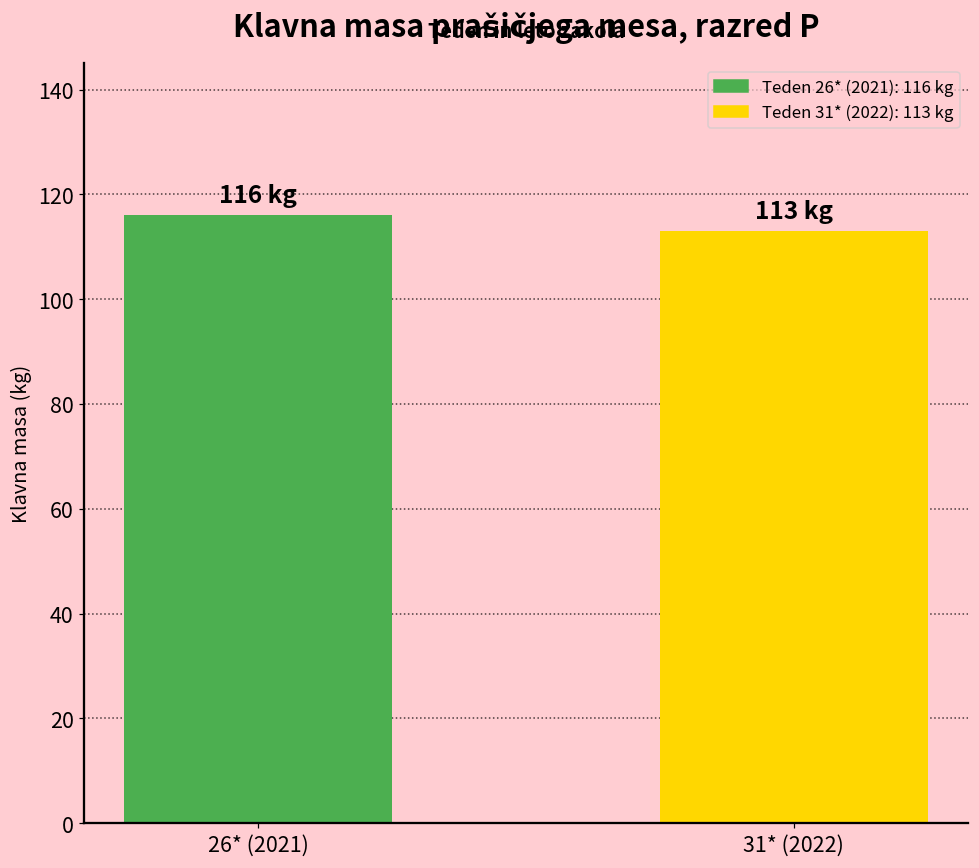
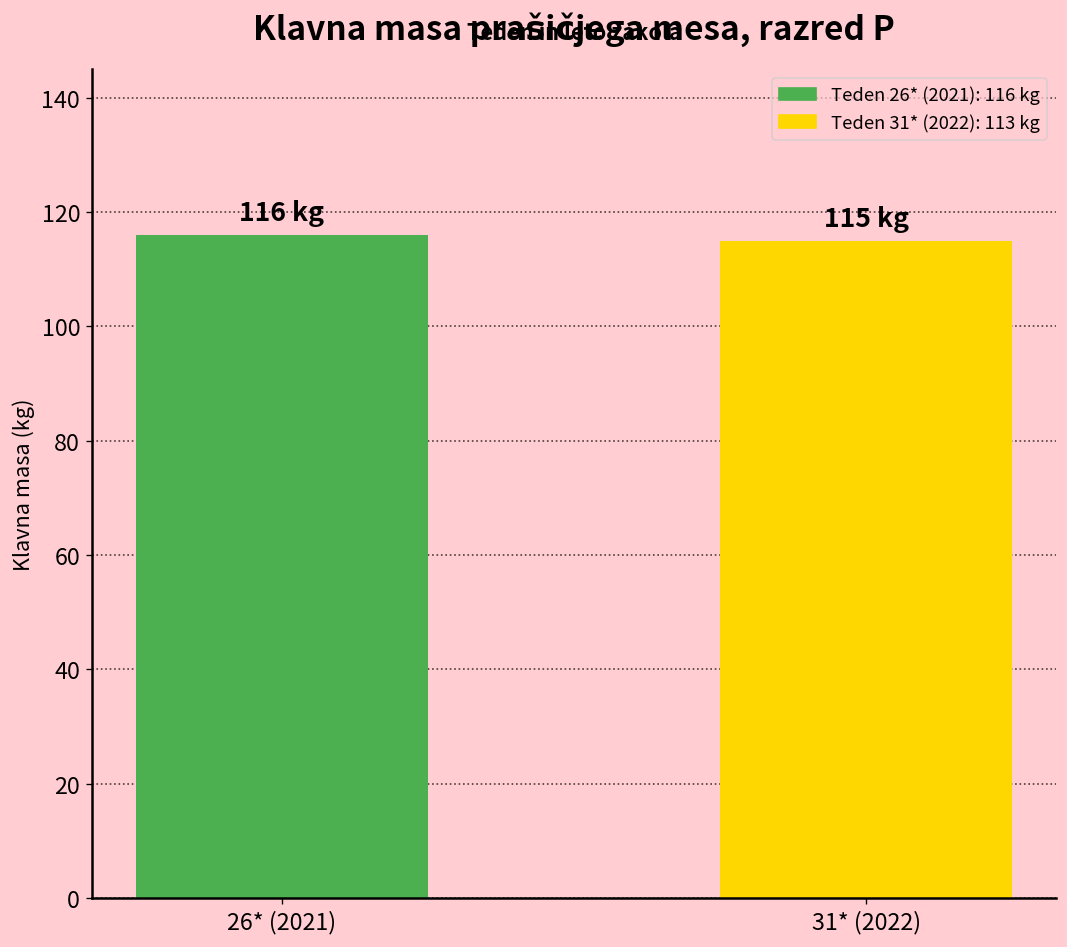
31* (2022): 113 -> 115
